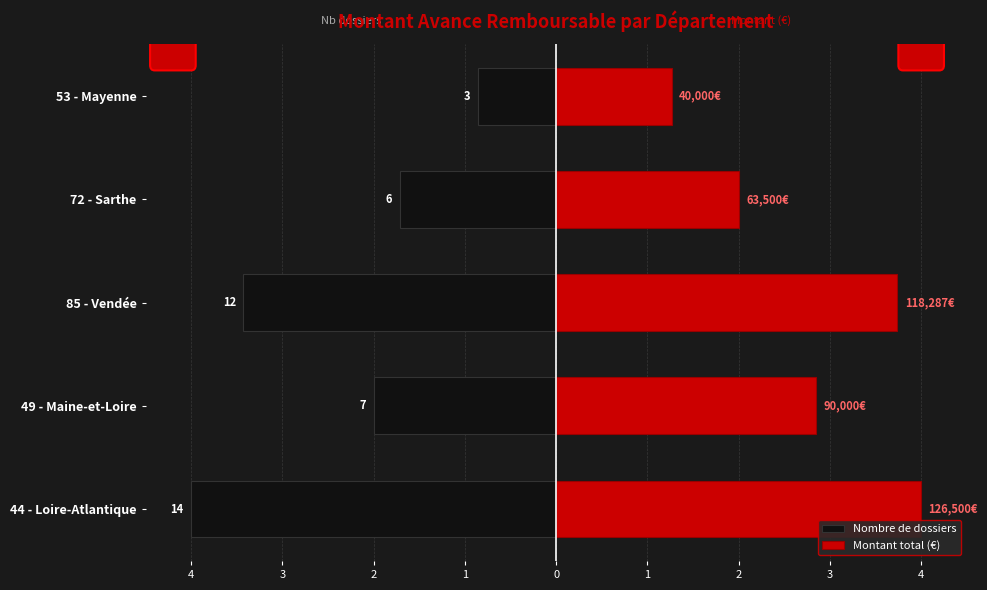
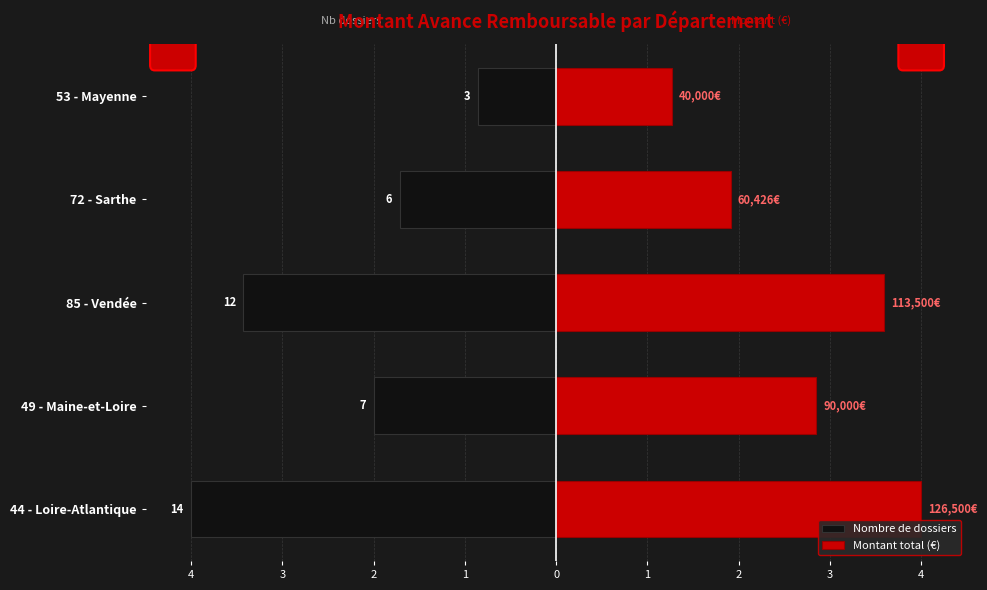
Montant total (€), 72 - Sarthe: 63,500€ -> 60,426€
Montant total (€), 85 - Vendée: 118,287€ -> 113,500€
